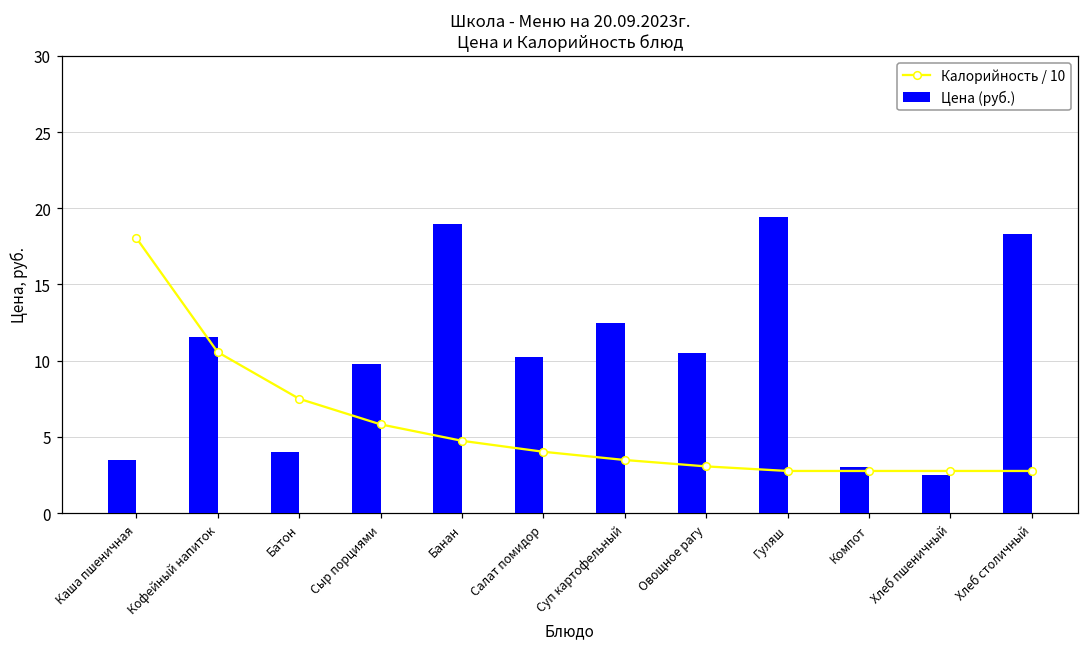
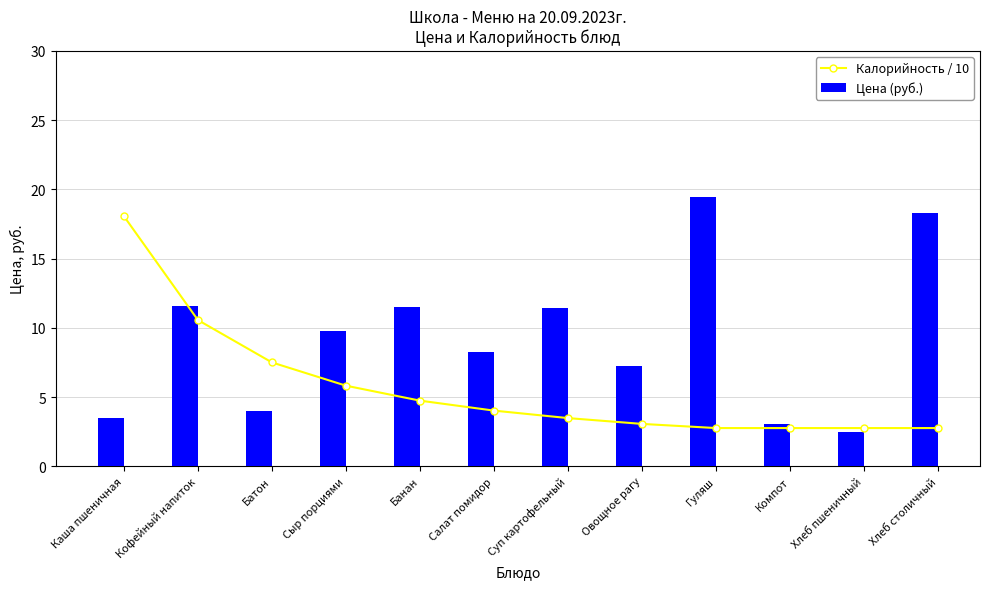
Цена (руб.), Банан: 19.0 -> 11.5
Цена (руб.), Салат помидор: 10.3 -> 8.3
Цена (руб.), Суп картофельный: 12.5 -> 11.4
Цена (руб.), Овощное рагу: 10.5 -> 7.2
